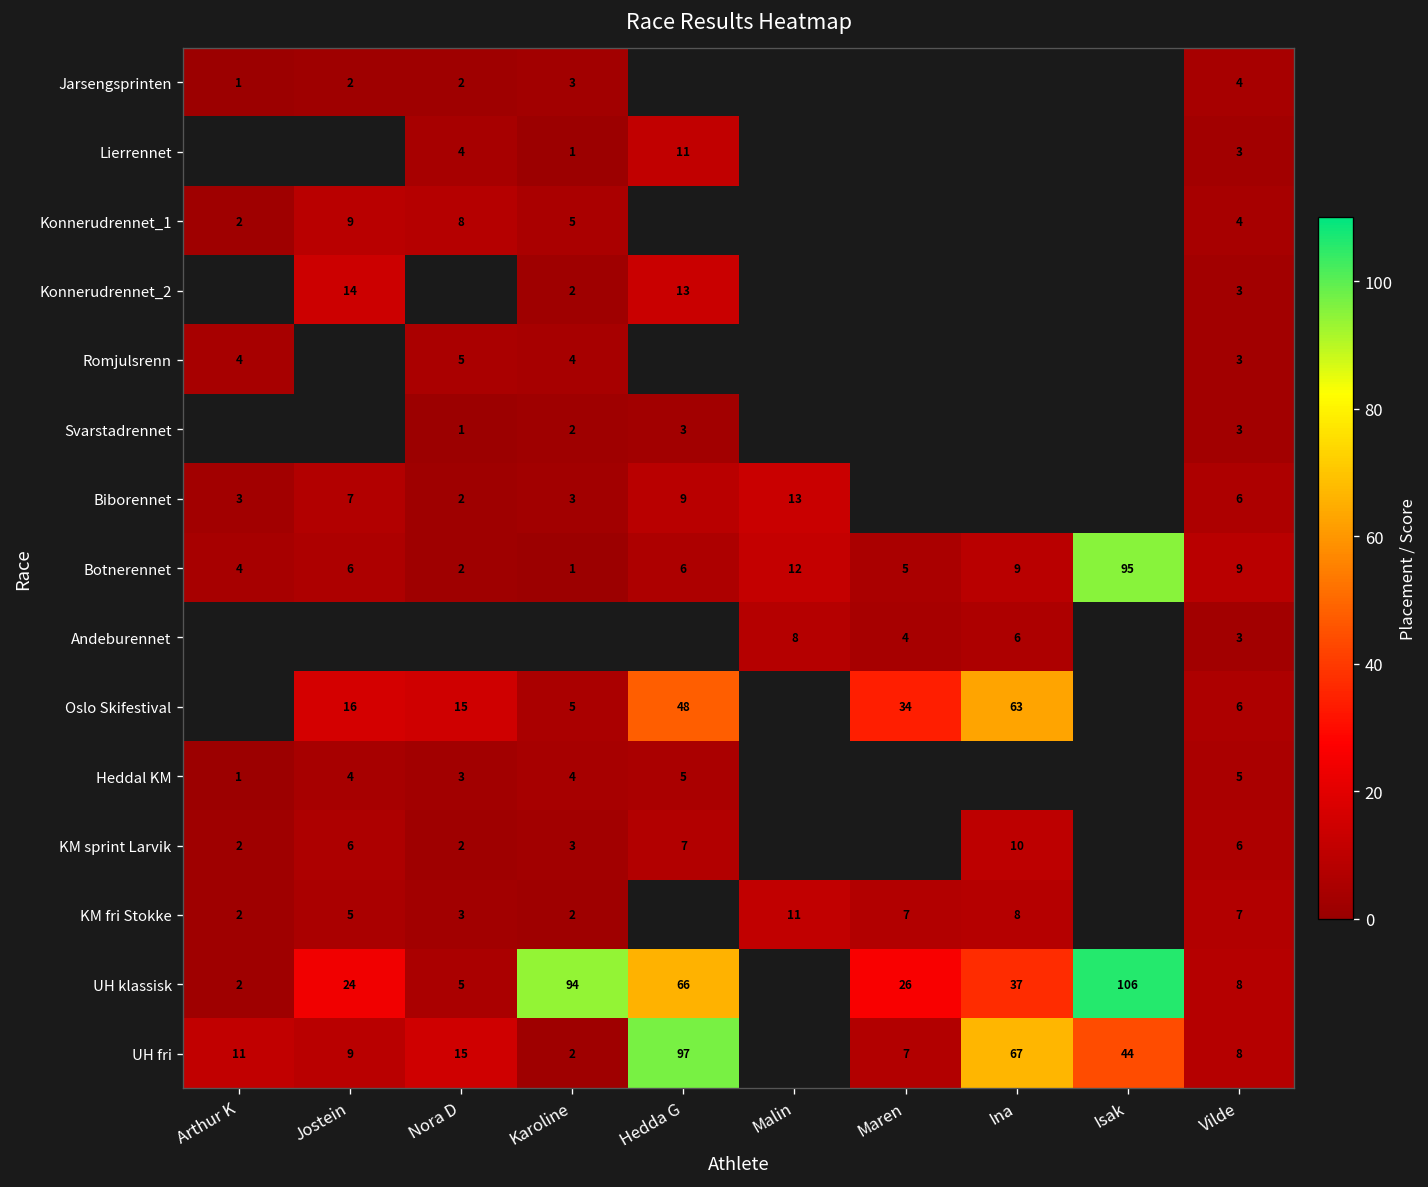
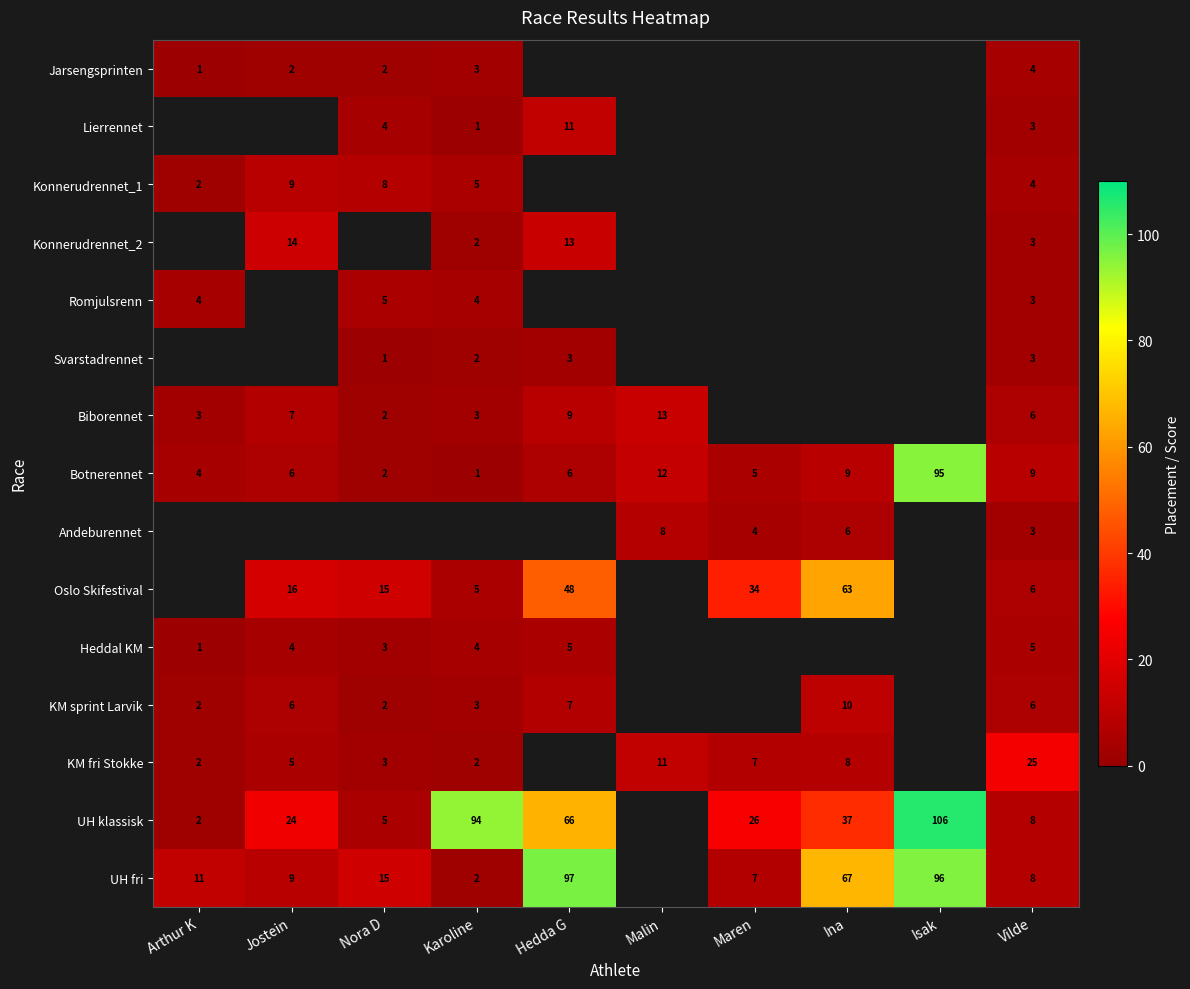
KM fri Stokke, Vilde: 7 -> 25
UH fri, Isak: 44 -> 96
